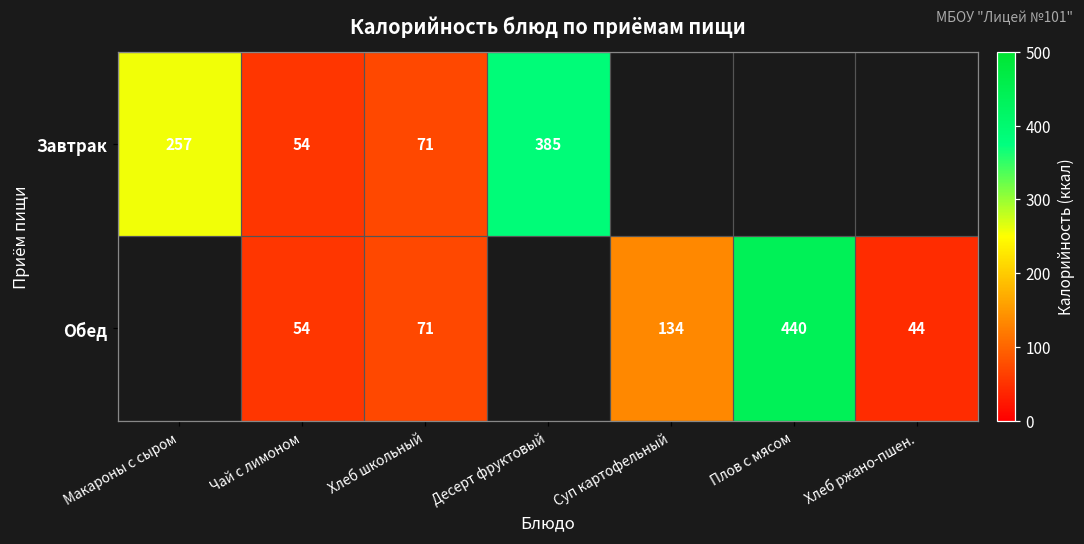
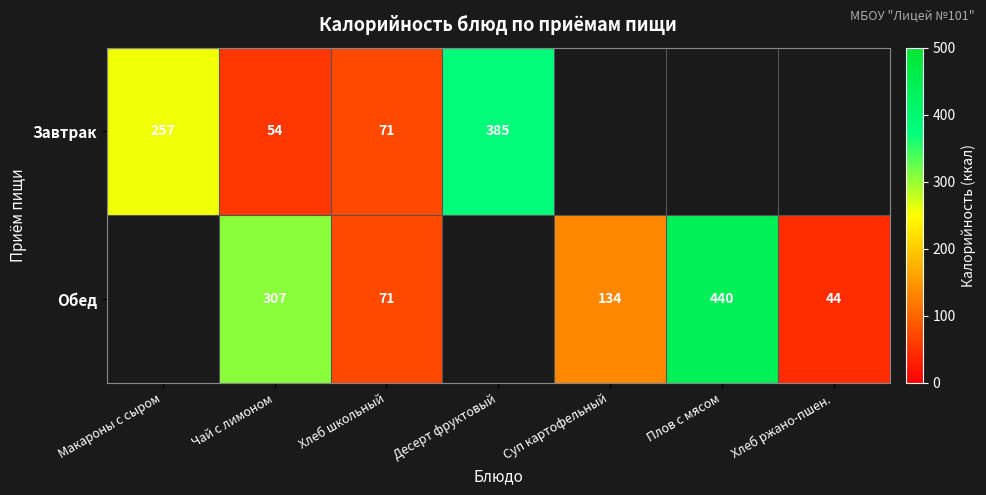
Обед, Чай с лимоном: 54 -> 307
